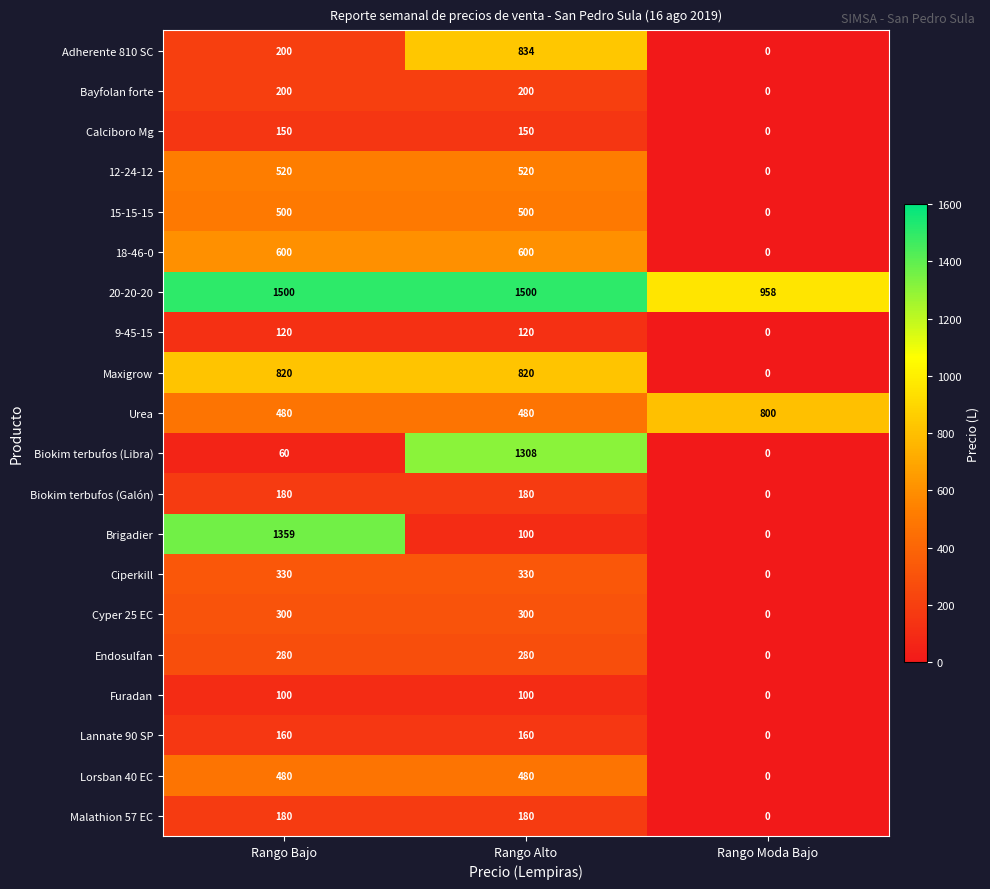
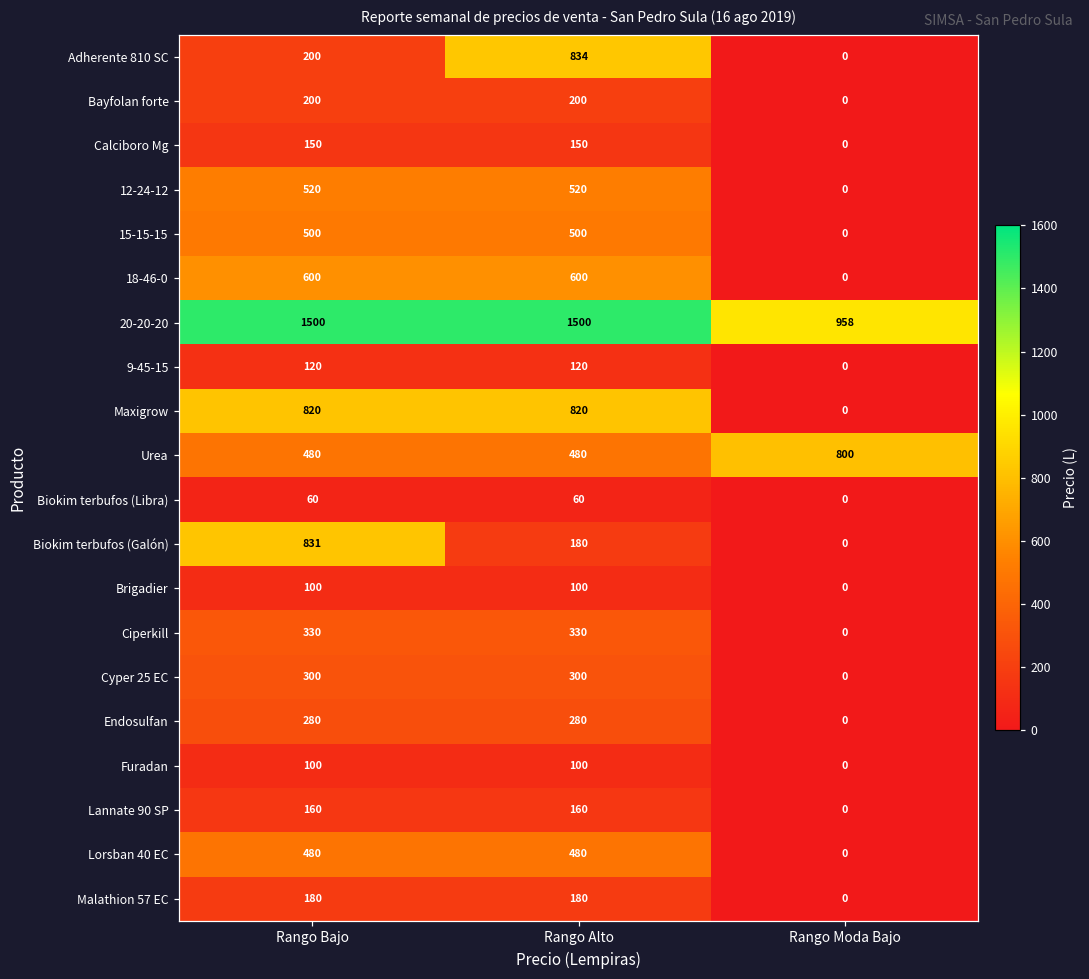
Biokim terbufos (Libra), Rango Alto: 1308 -> 60
Biokim terbufos (Galón), Rango Bajo: 180 -> 831
Brigadier, Rango Bajo: 1359 -> 100
